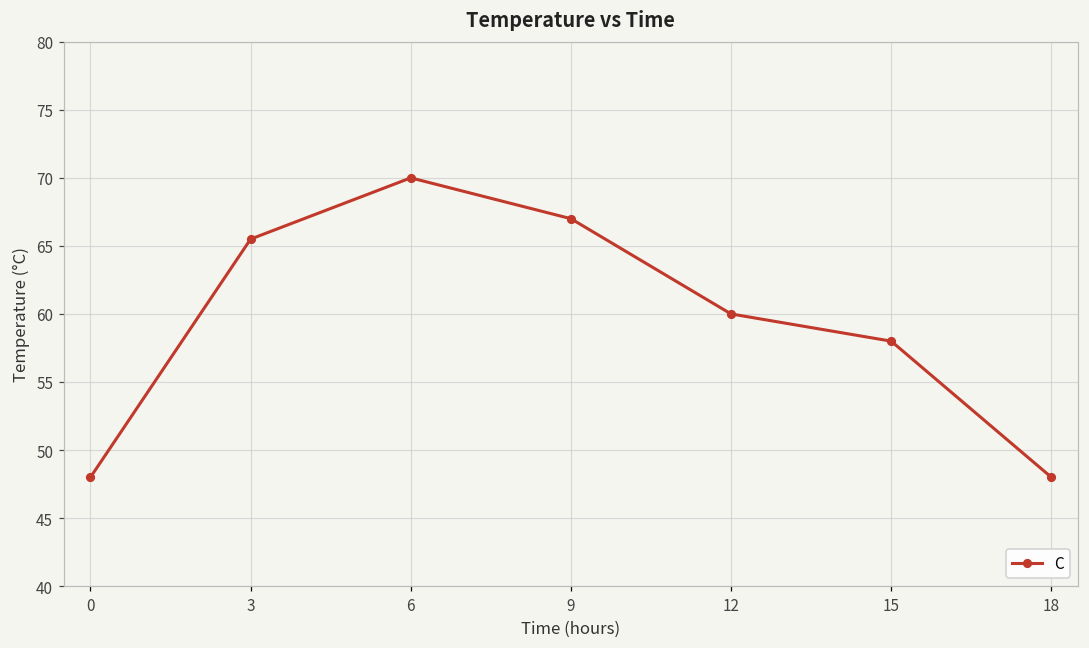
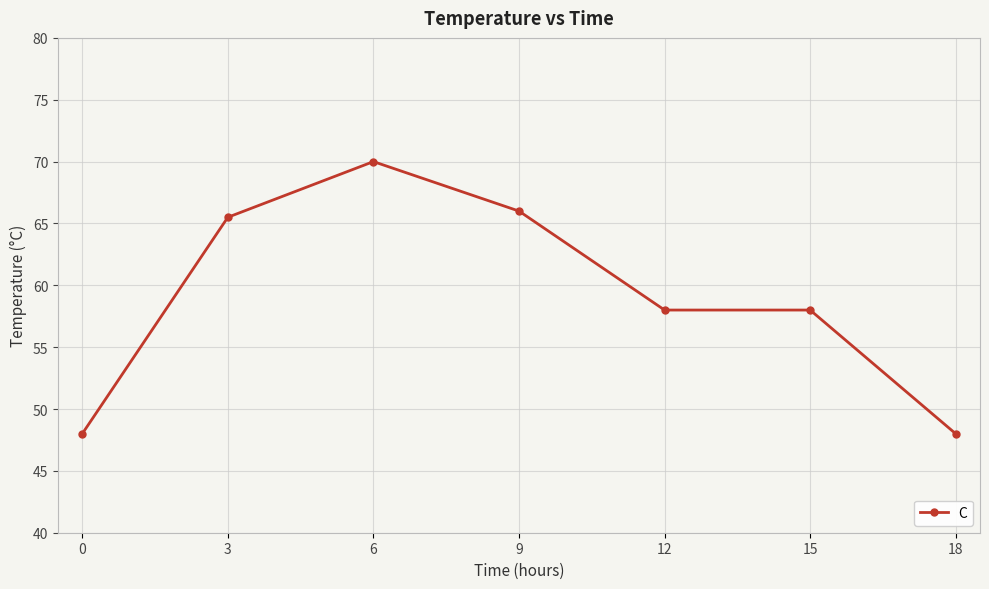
9: 67 -> 66
12: 60 -> 58
